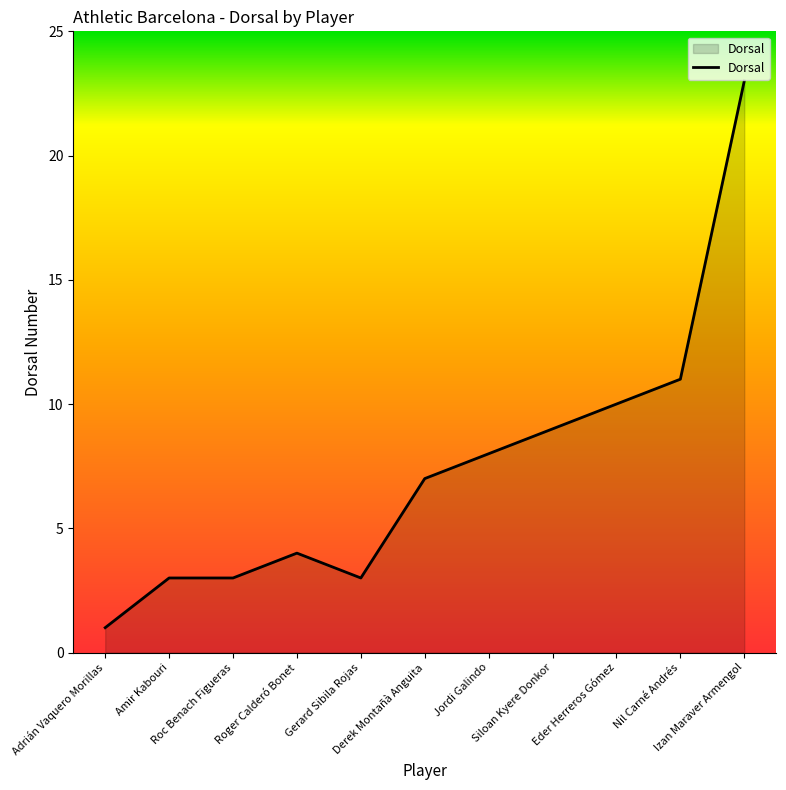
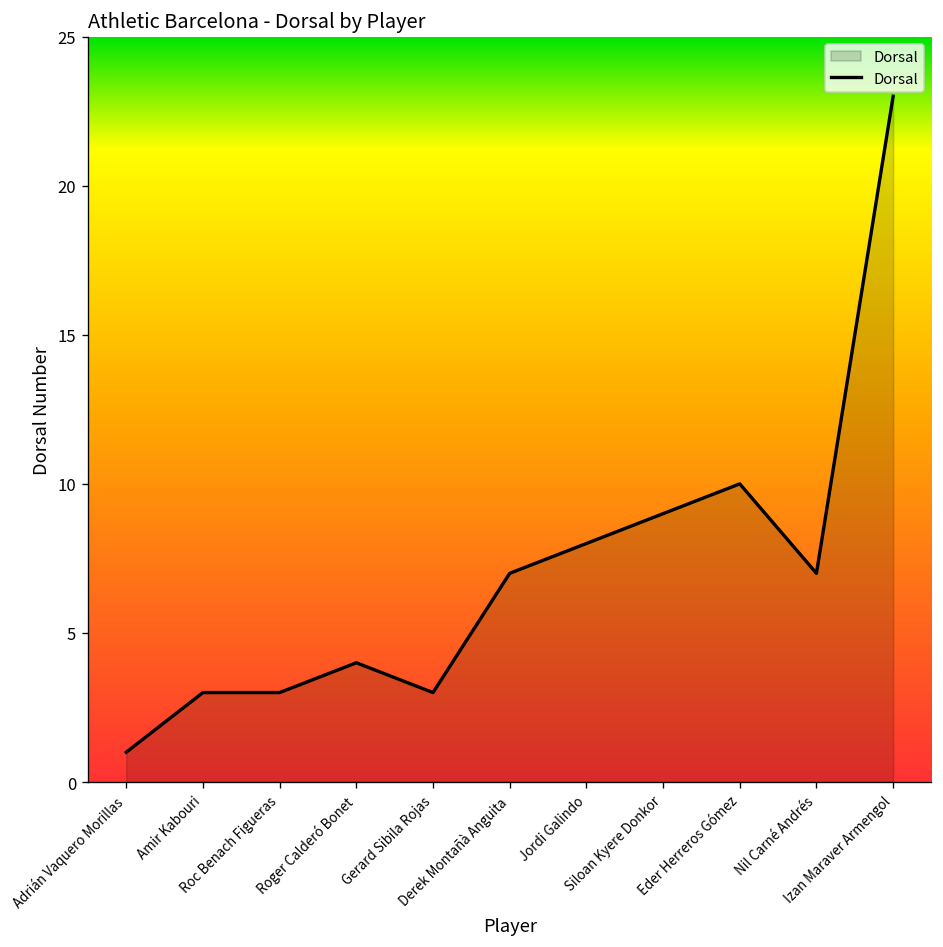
Nil Carné Andrés: 11 -> 7
